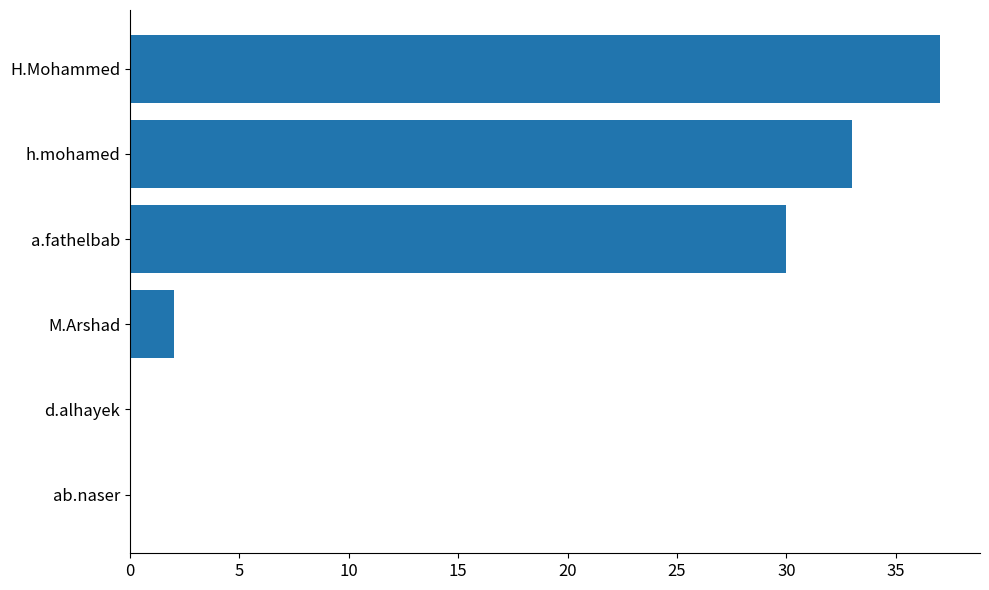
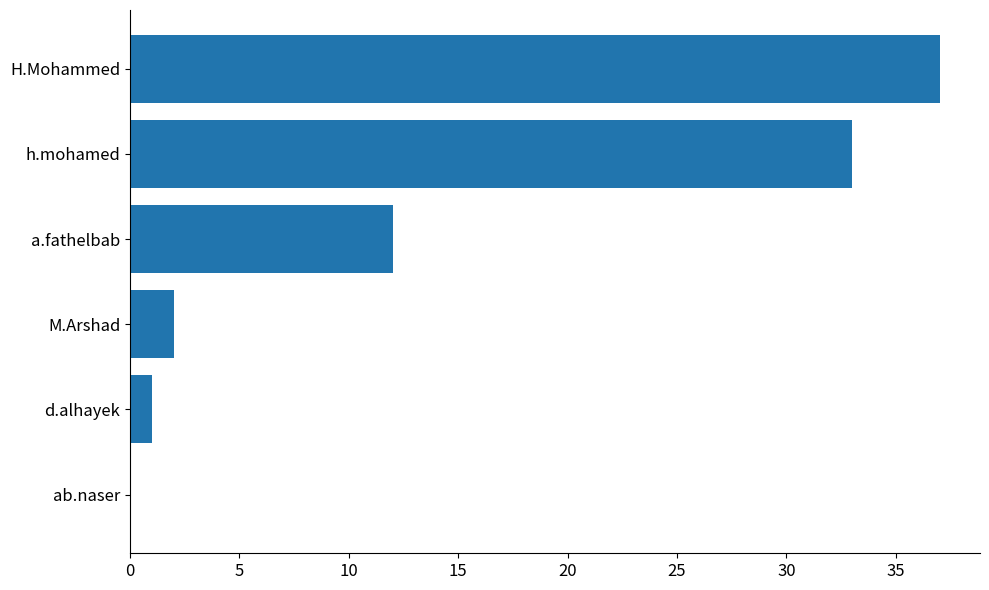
a.fathelbab: 30 -> 12
d.alhayek: 0 -> 1
